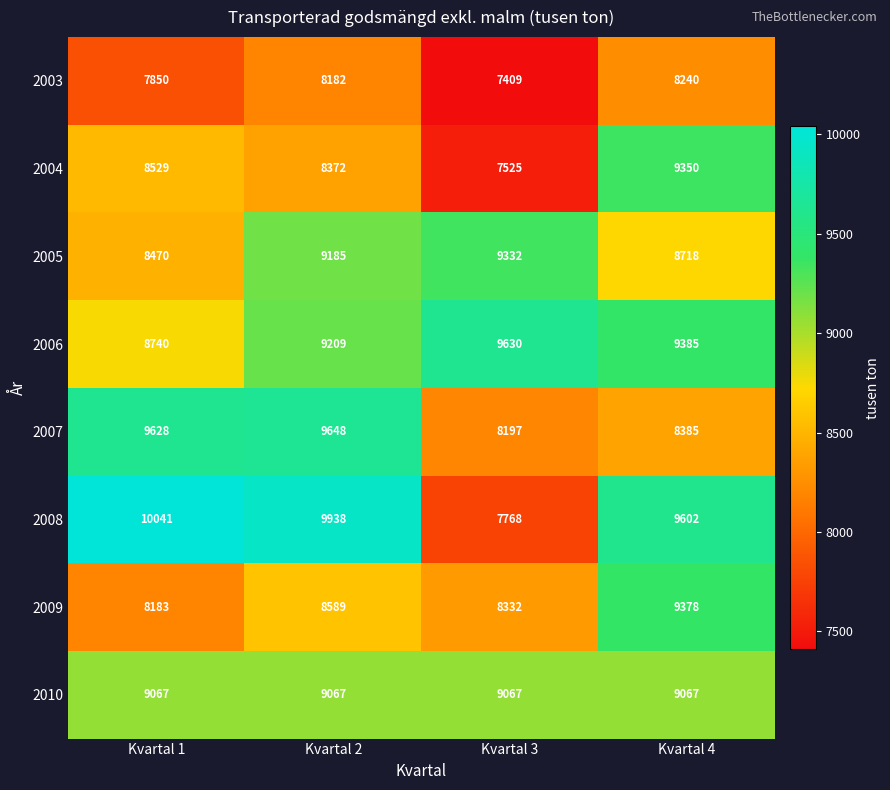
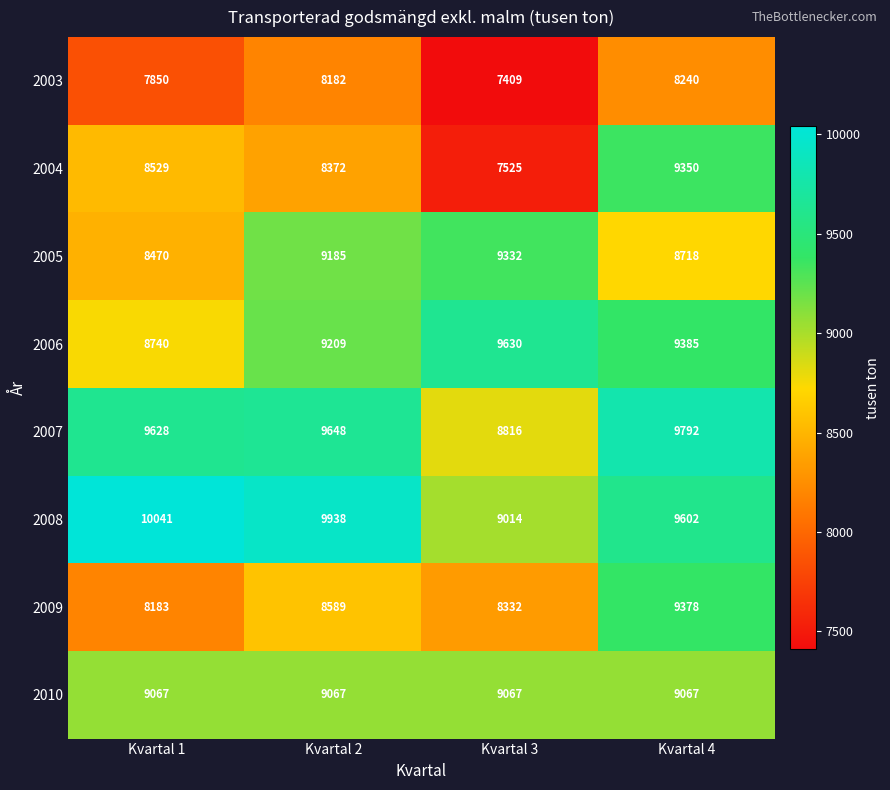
2007, Kvartal 3: 8197 -> 8816
2007, Kvartal 4: 8385 -> 9792
2008, Kvartal 3: 7768 -> 9014
